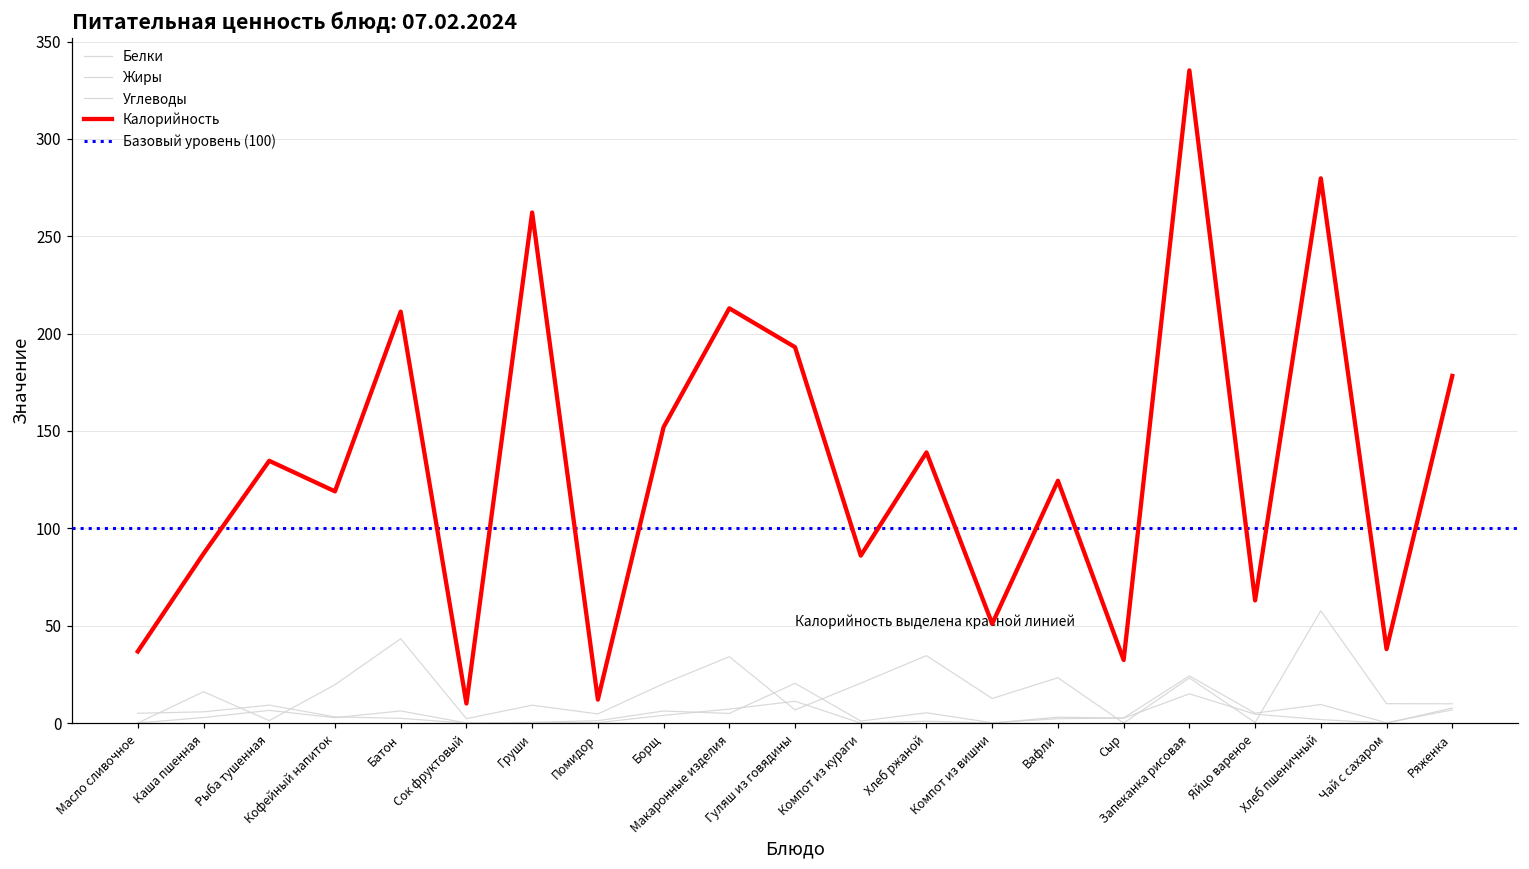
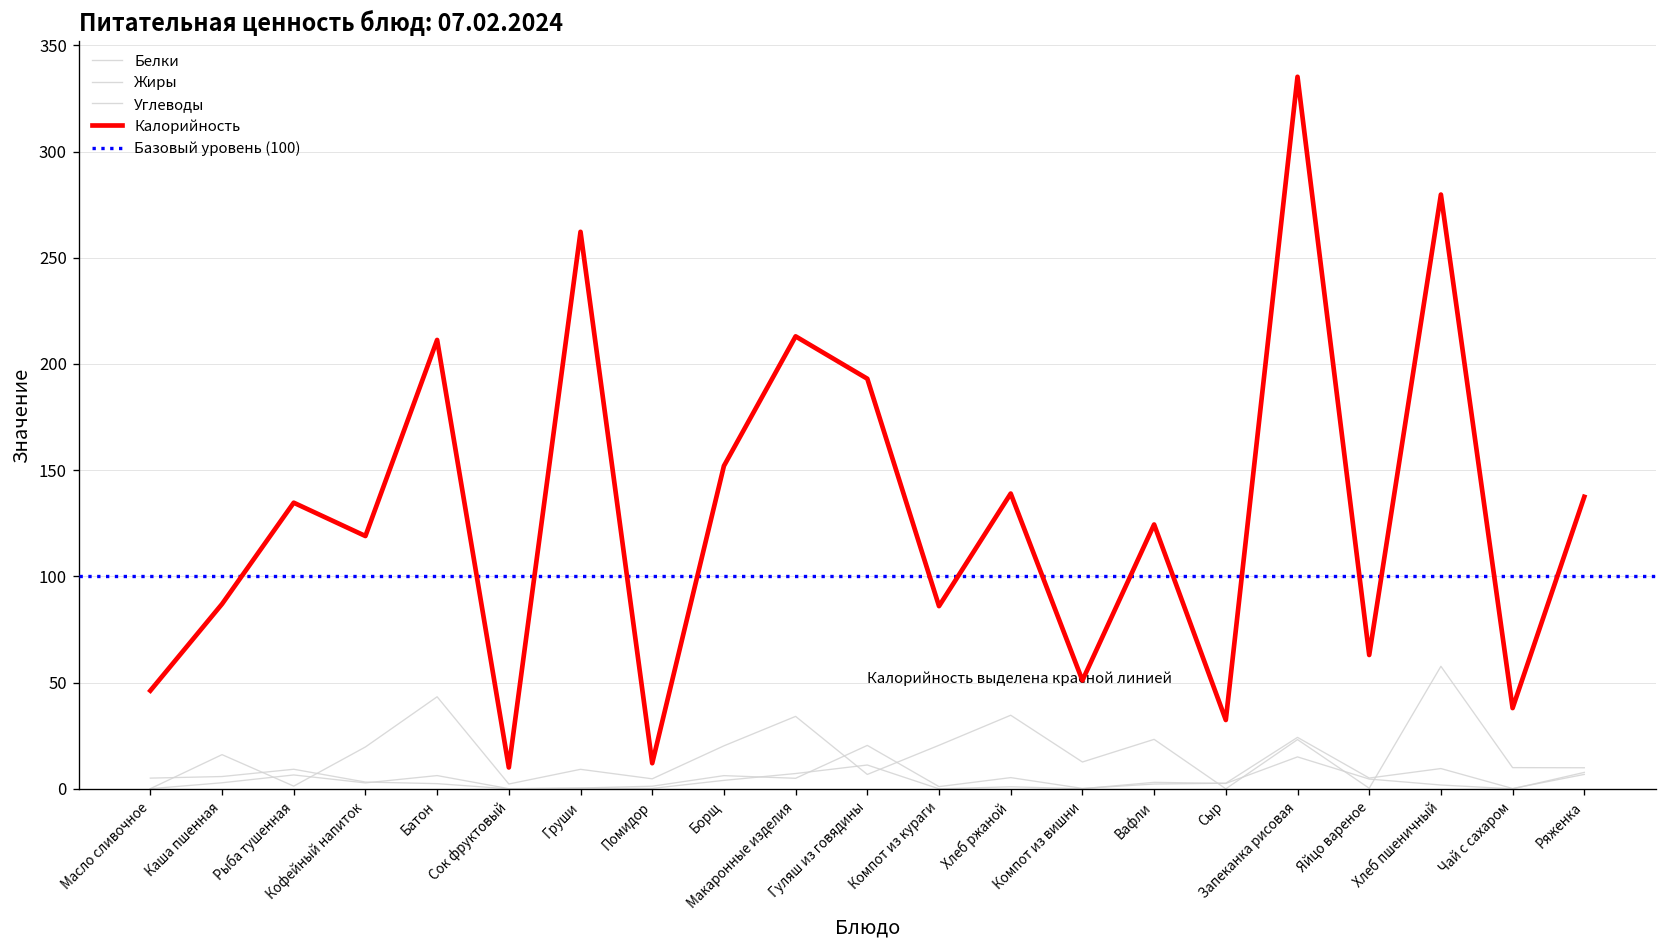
Калорийность, Масло сливочное: 37 -> 46
Калорийность, Ряженка: 178 -> 137
